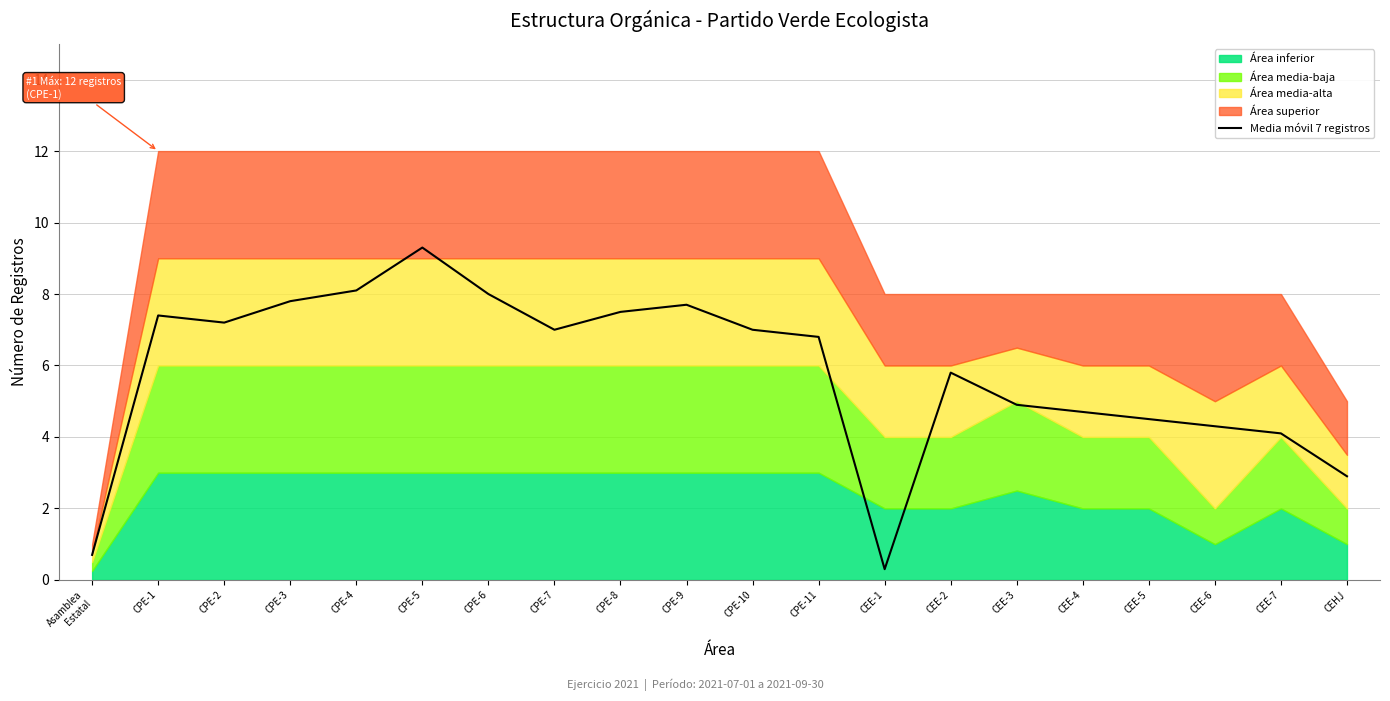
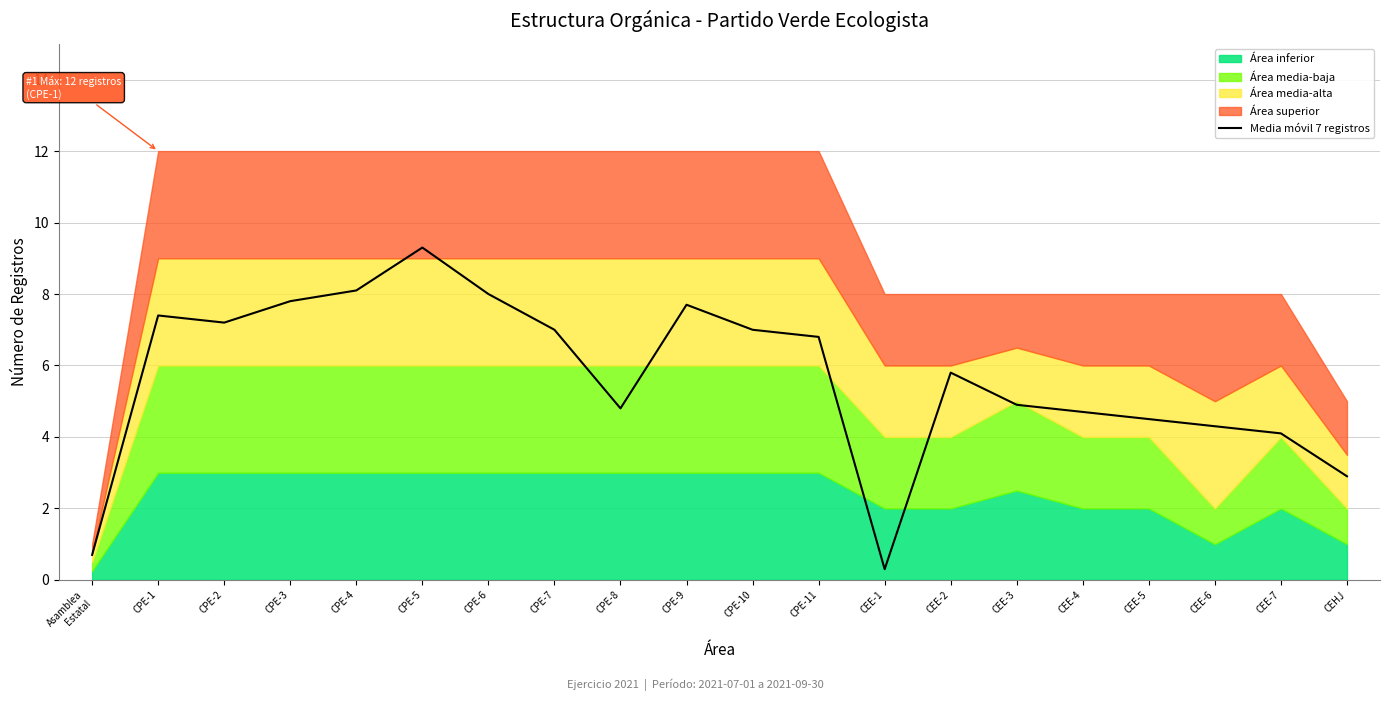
Media móvil 7 registros, CPE-8: 7.5 -> 4.8
